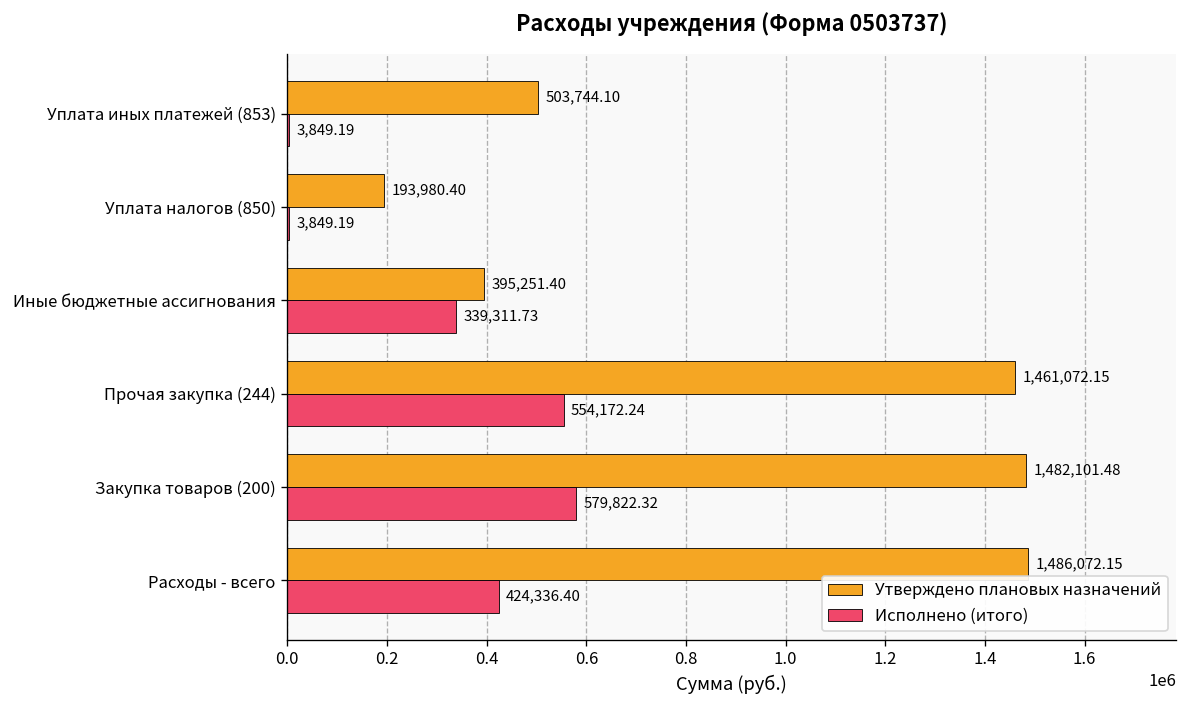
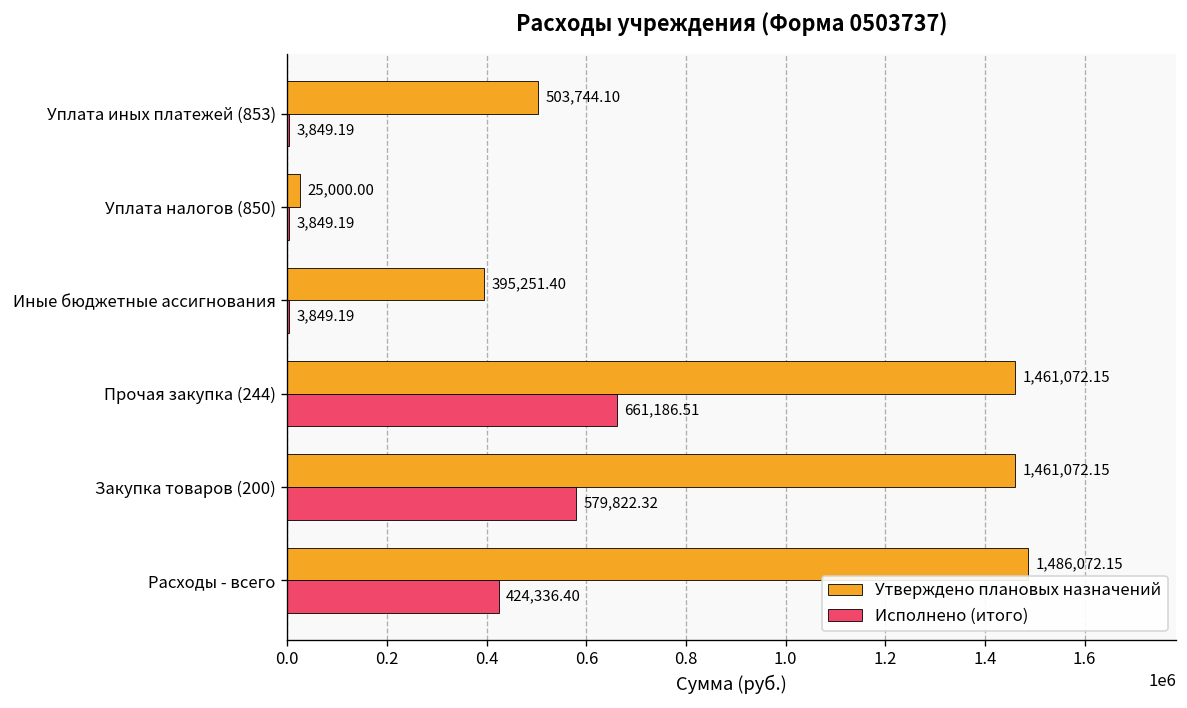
Утверждено плановых назначений, Уплата налогов (850): 193,980.40 -> 25,000.00
Исполнено (итого), Иные бюджетные ассигнования: 339,311.73 -> 3,849.19
Исполнено (итого), Прочая закупка (244): 554,172.24 -> 661,186.51
Утверждено плановых назначений, Закупка товаров (200): 1,482,101.48 -> 1,461,072.15
